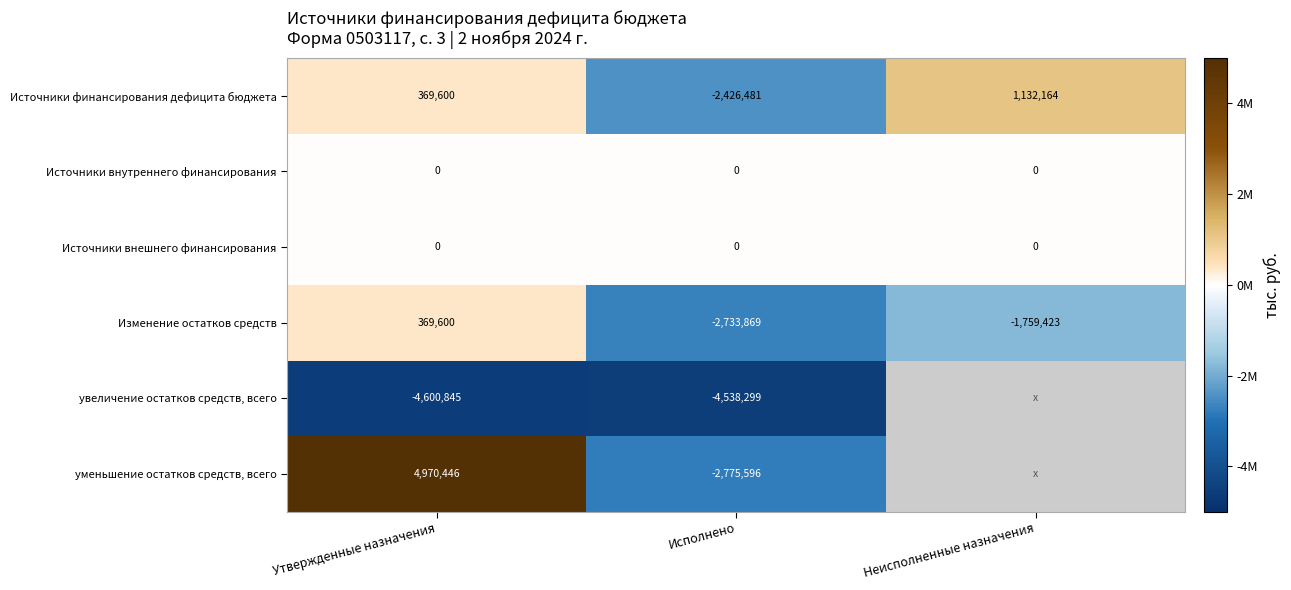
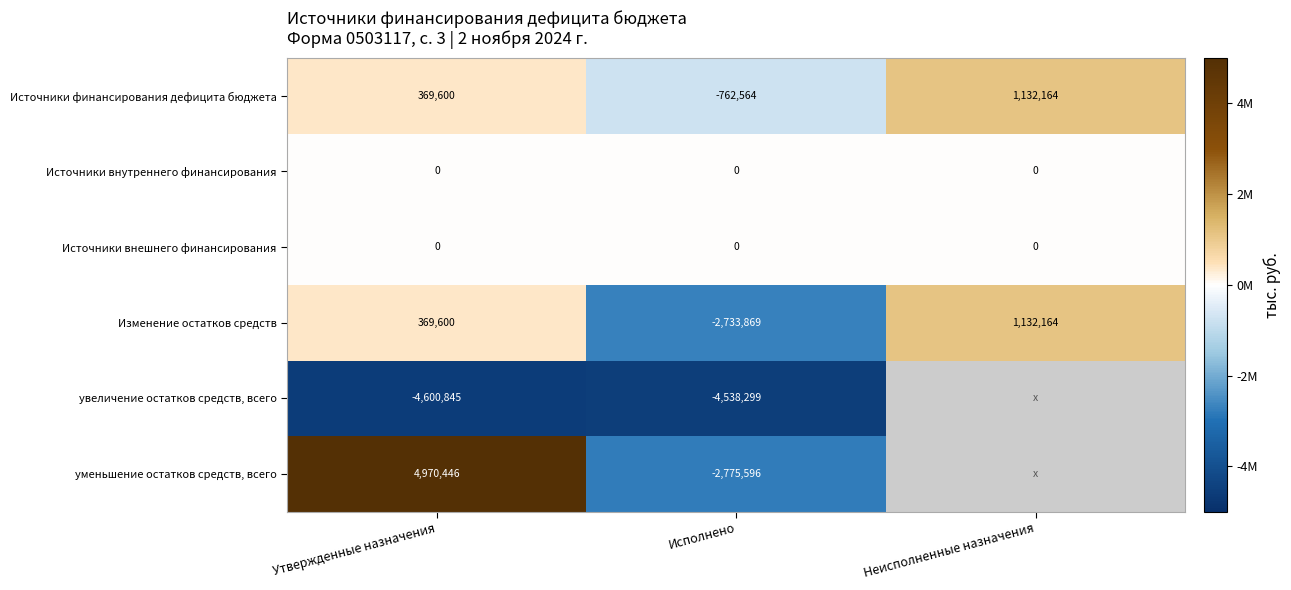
Источники финансирования дефицита бюджета, Исполнено: -2,426,481 -> -762,564
Изменение остатков средств, Неисполненные назначения: -1,759,423 -> 1,132,164
